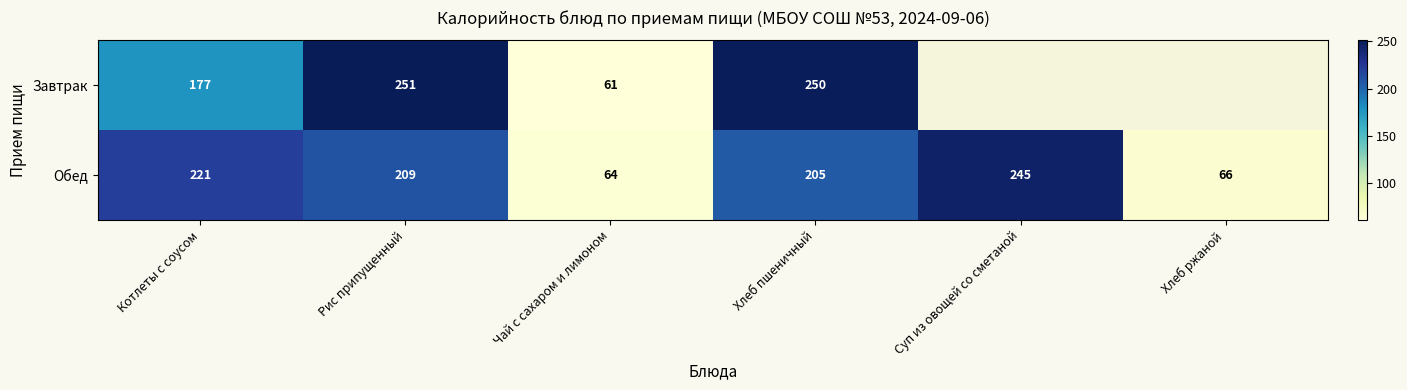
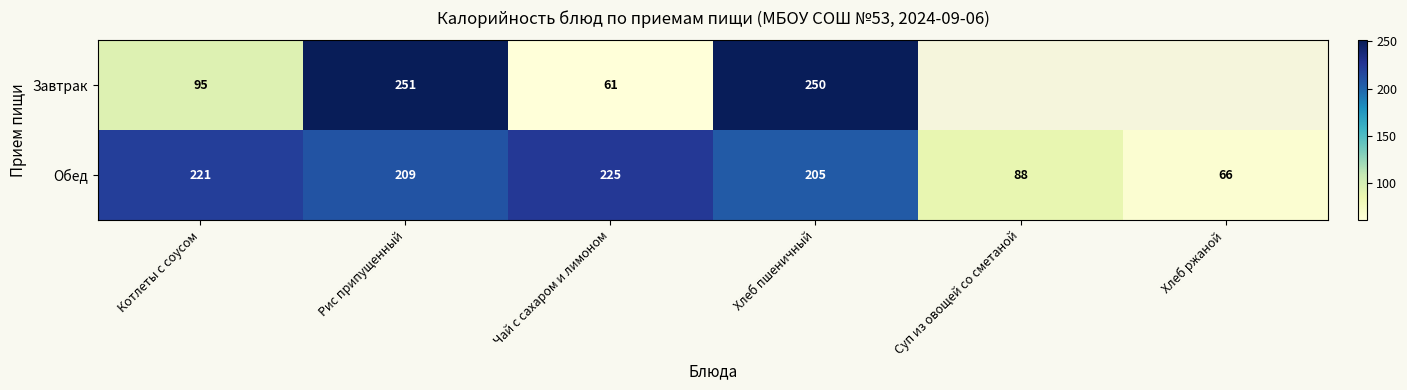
Завтрак, Котлеты с соусом: 177 -> 95
Обед, Чай с сахаром и лимоном: 64 -> 225
Обед, Суп из овощей со сметаной: 245 -> 88
